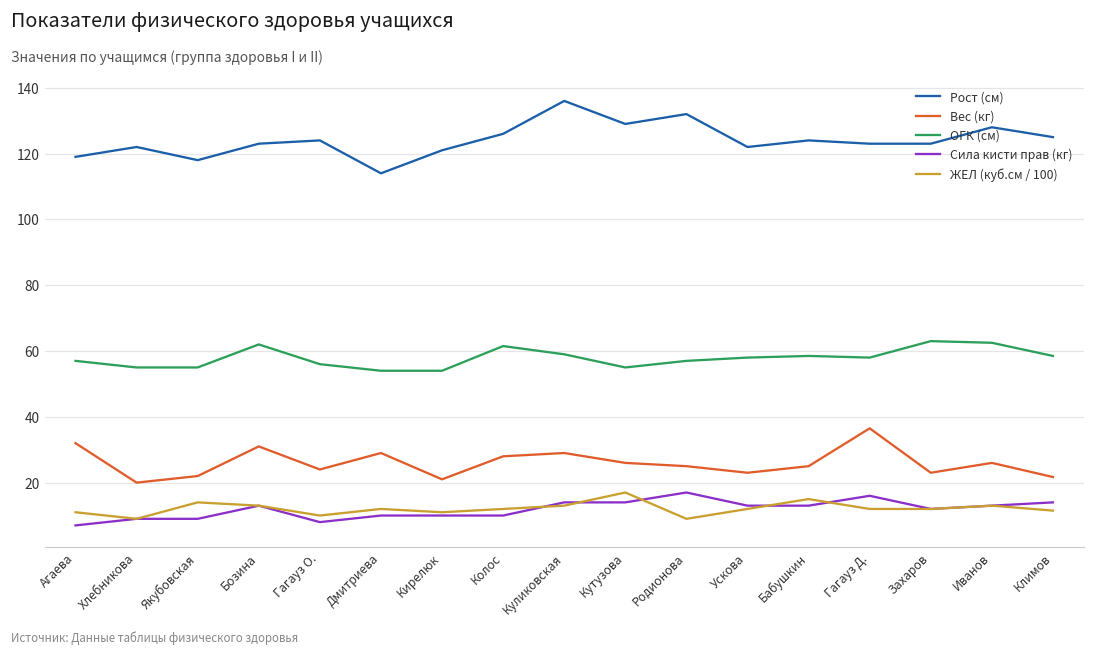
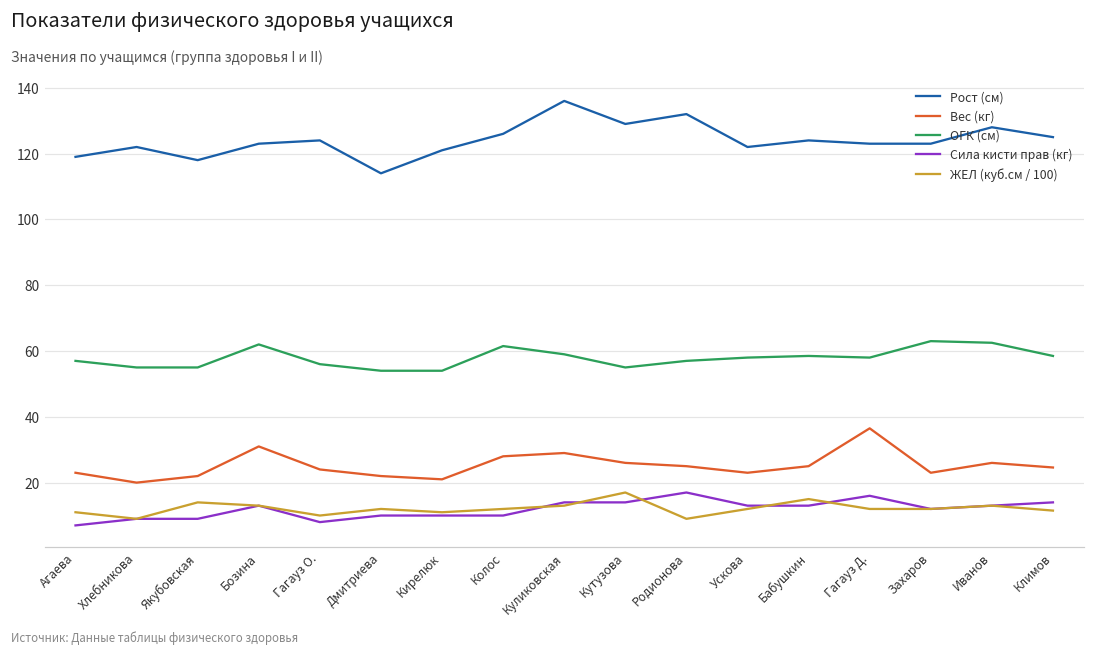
Вес (кг), Агаева: 32 -> 23
Вес (кг), Дмитриева: 29 -> 22
Вес (кг), Климов: 22 -> 25
